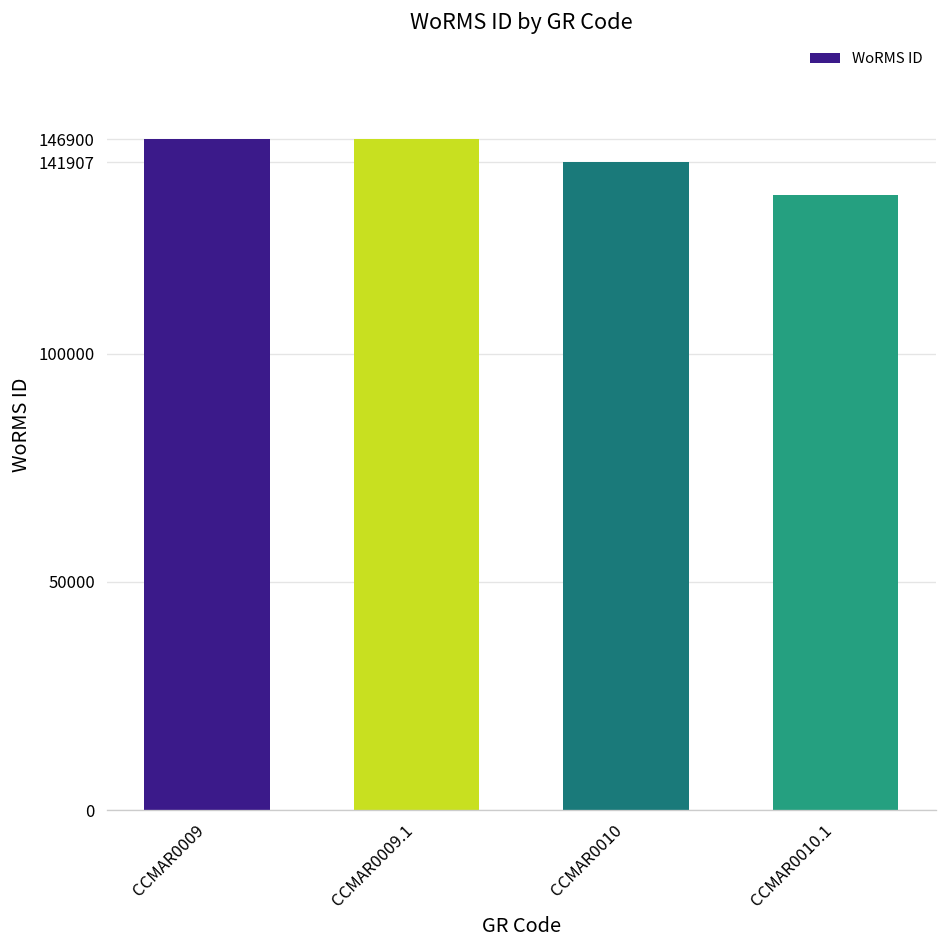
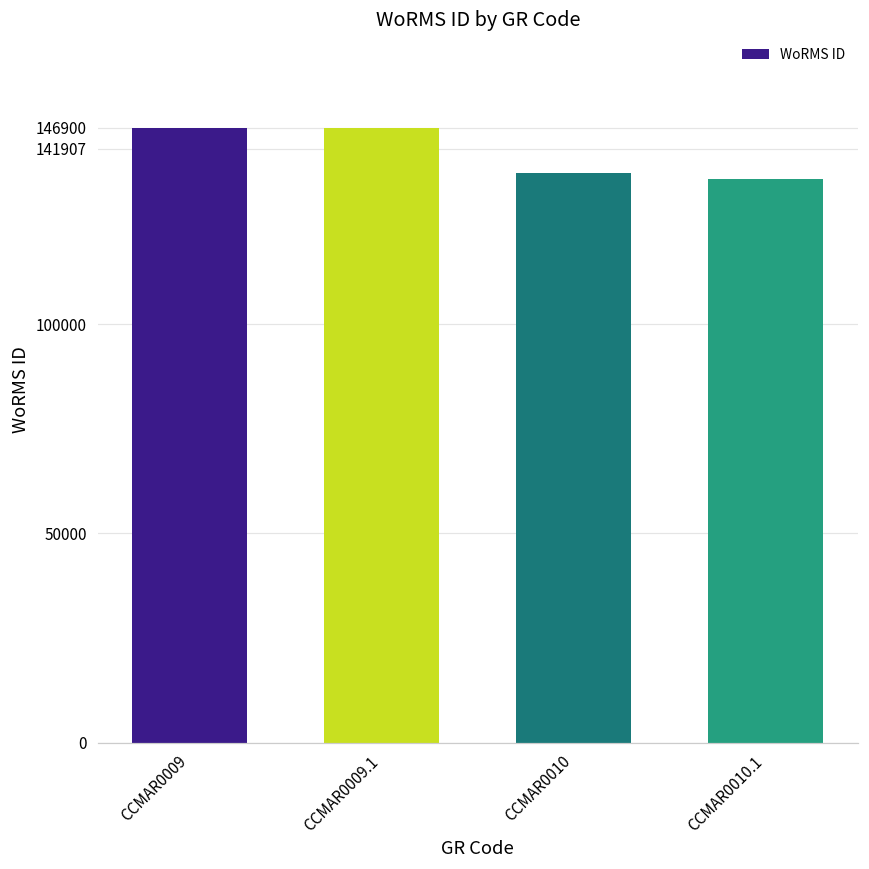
CCMAR0010: 142000 -> 136000
